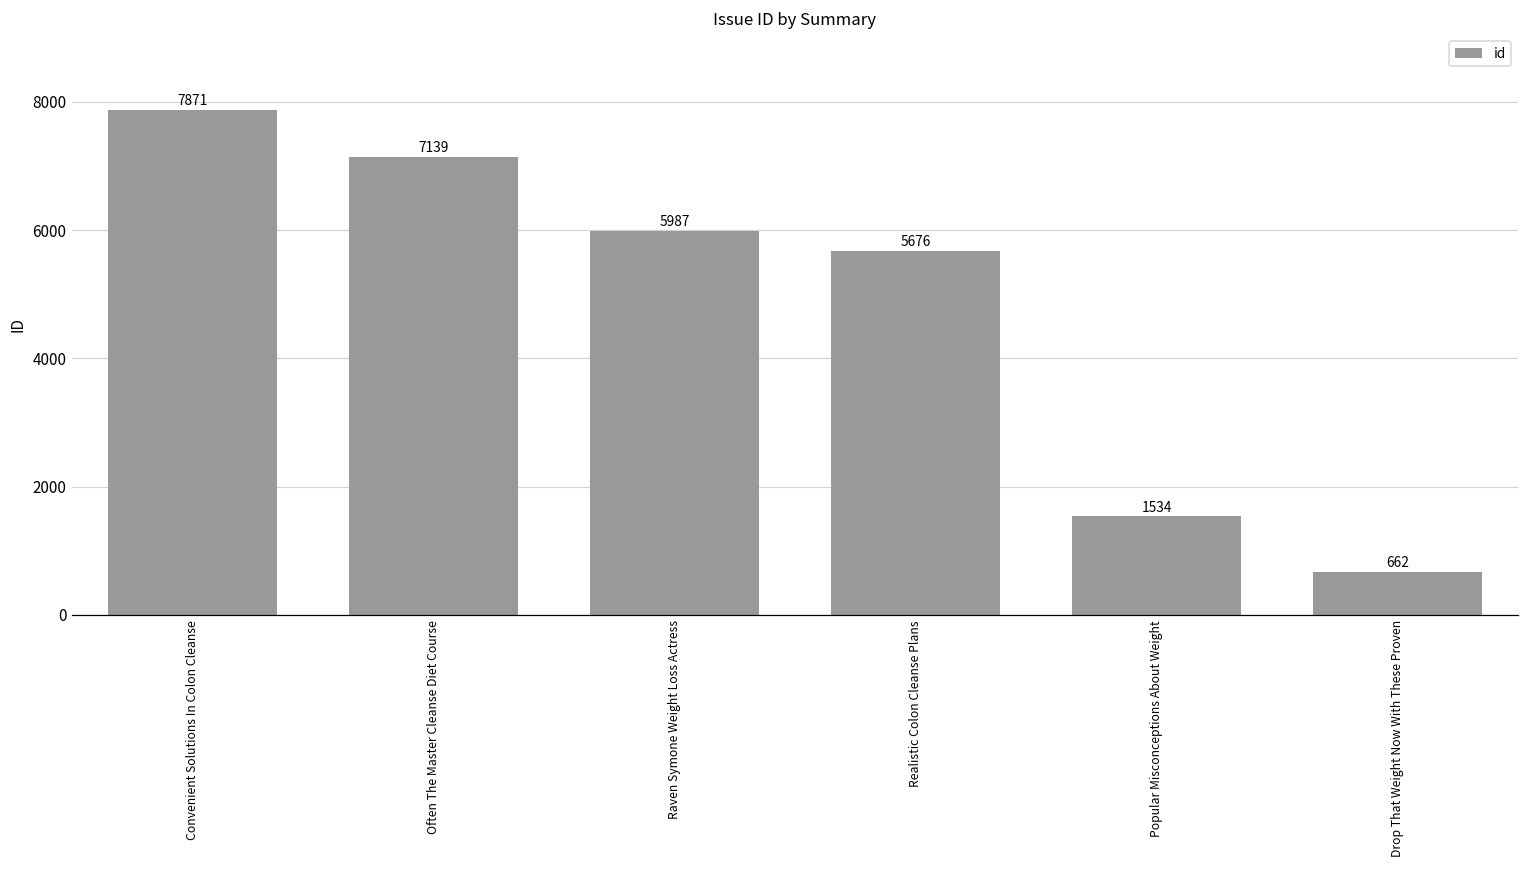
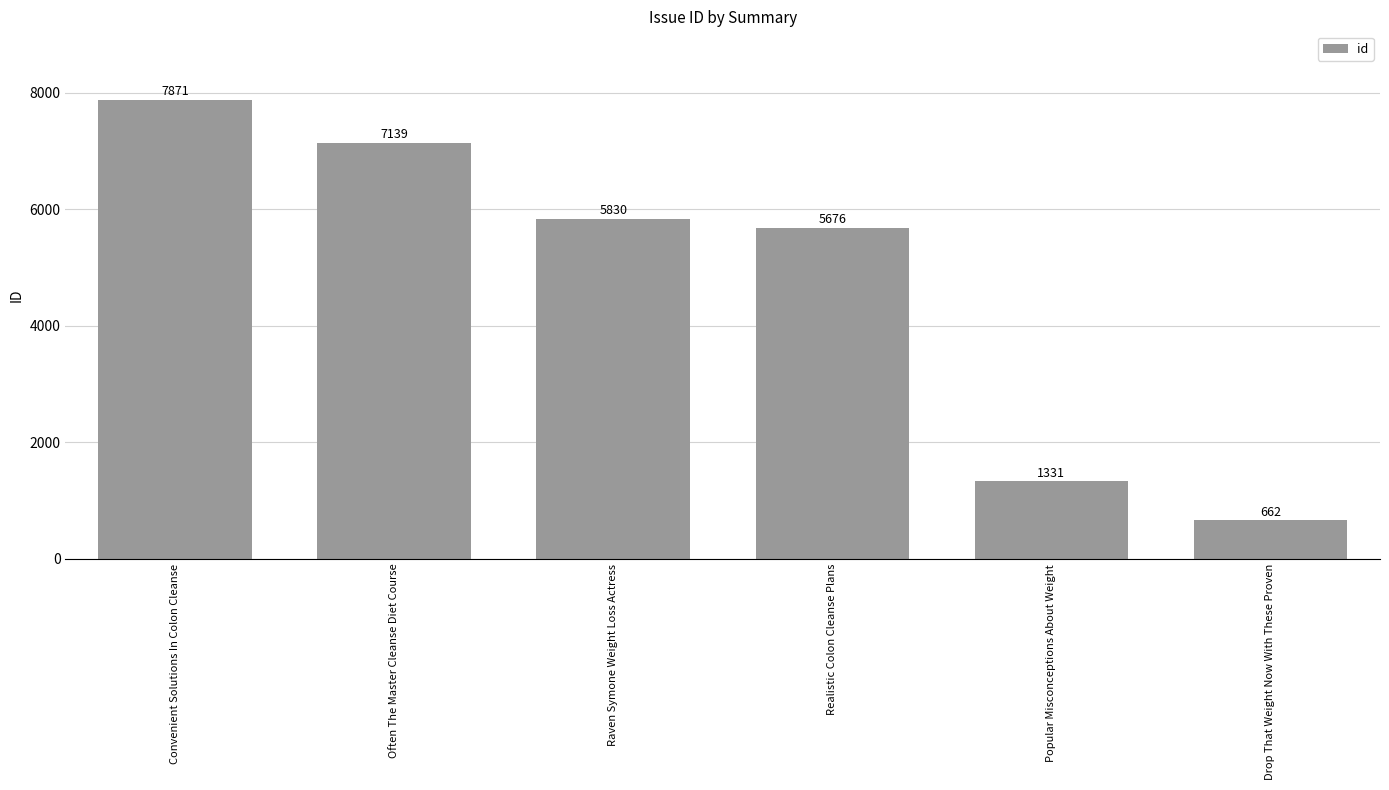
Raven Symone Weight Loss Actress: 5987 -> 5830
Popular Misconceptions About Weight: 1534 -> 1331
